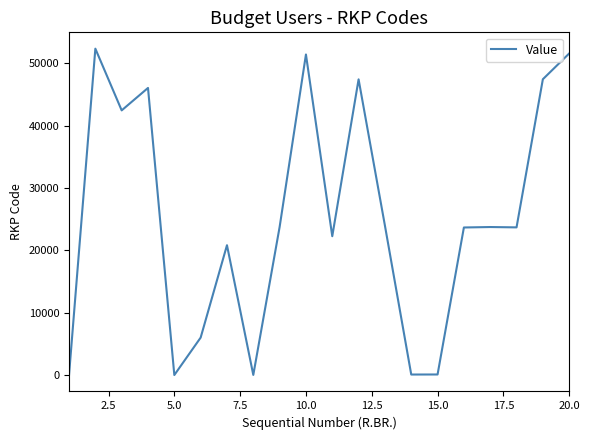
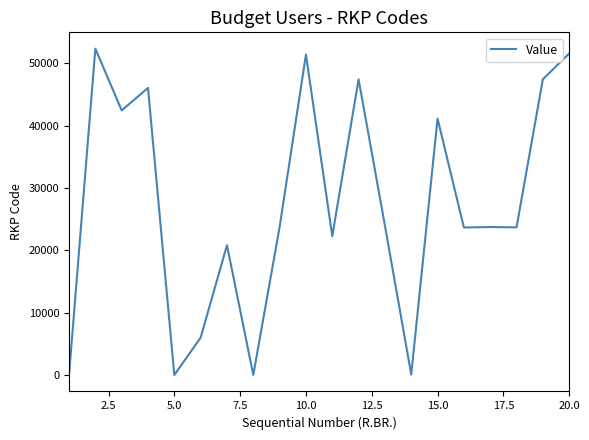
15.0: 0 -> 41000
